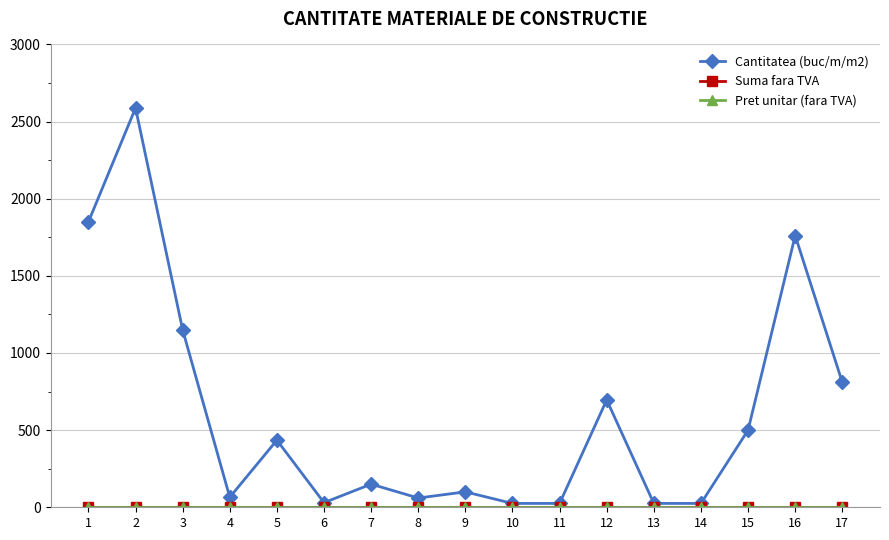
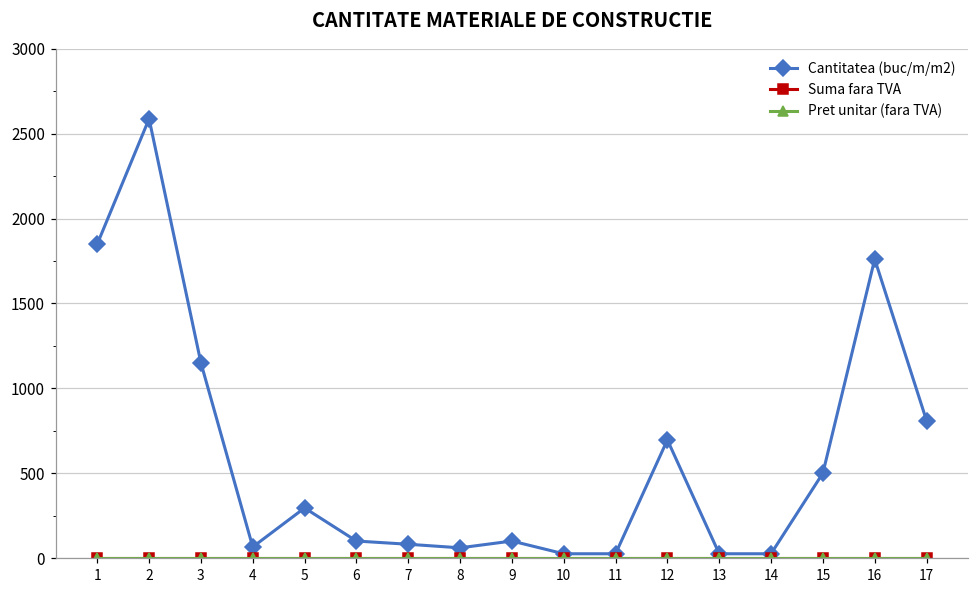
Cantitatea (buc/m/m2), 5: 440 -> 300
Cantitatea (buc/m/m2), 6: 30 -> 100
Cantitatea (buc/m/m2), 7: 150 -> 80
